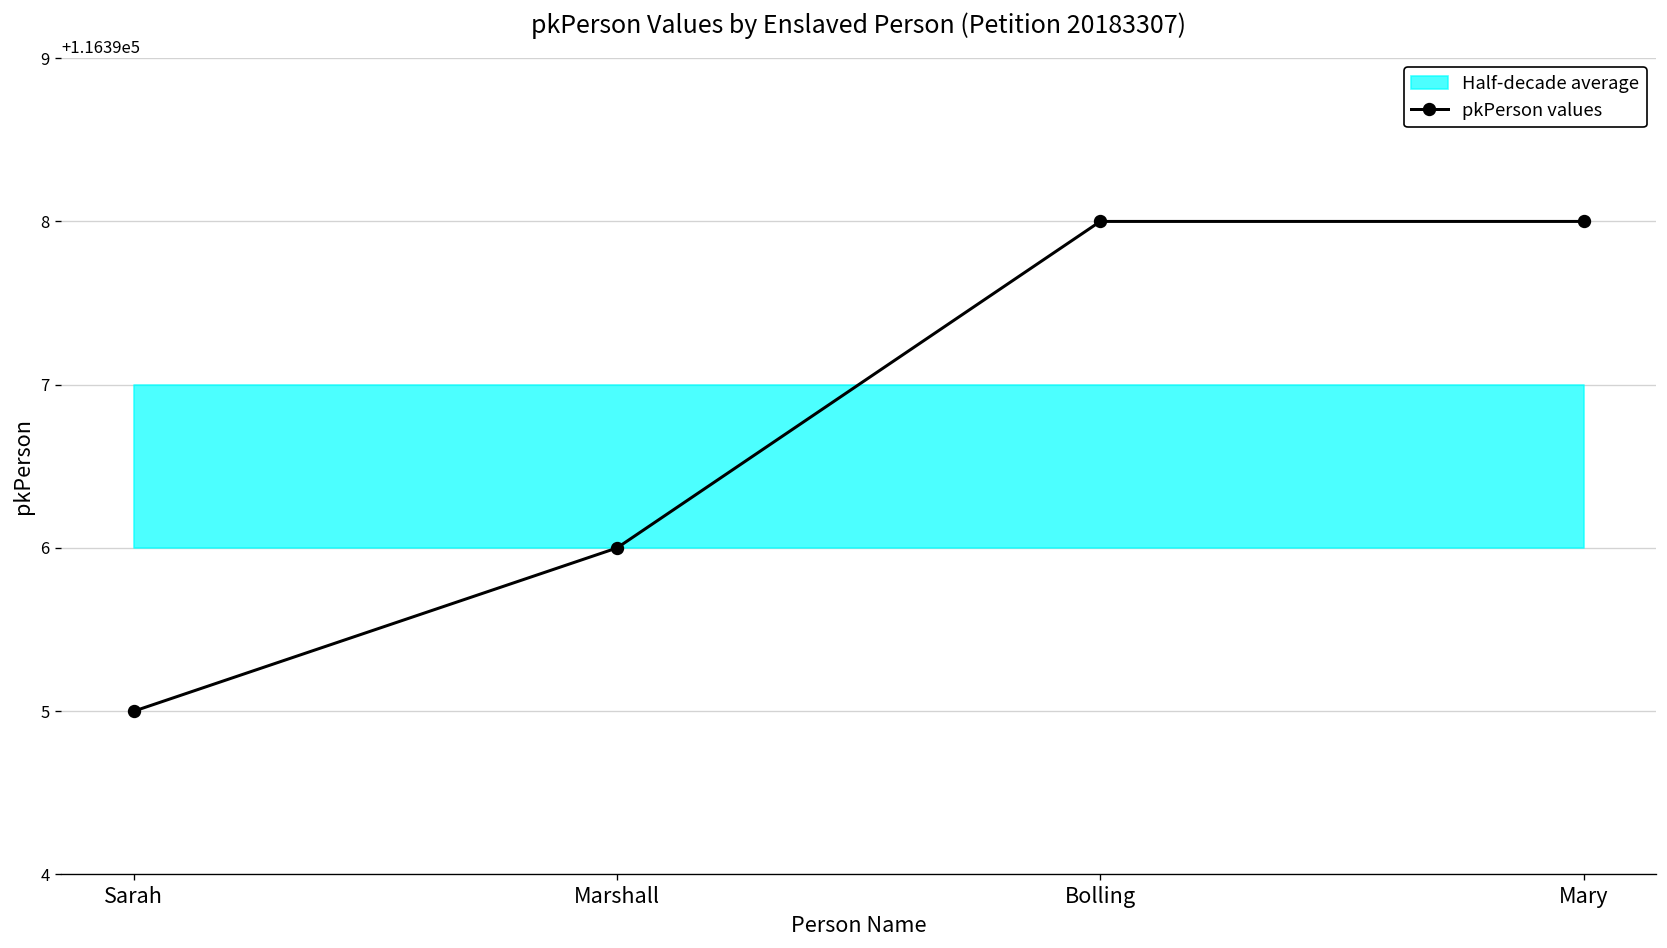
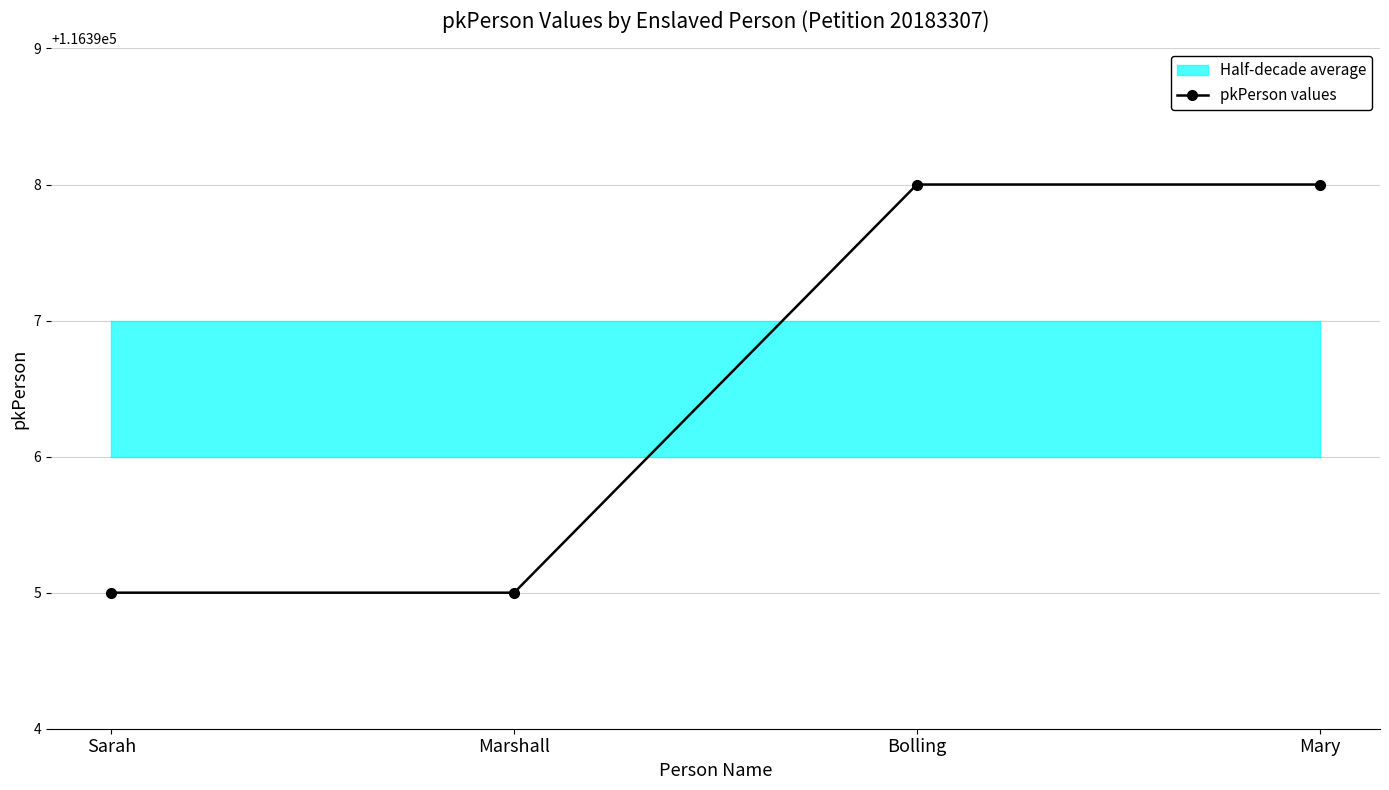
pkPerson values, Marshall: 116396 -> 116395
